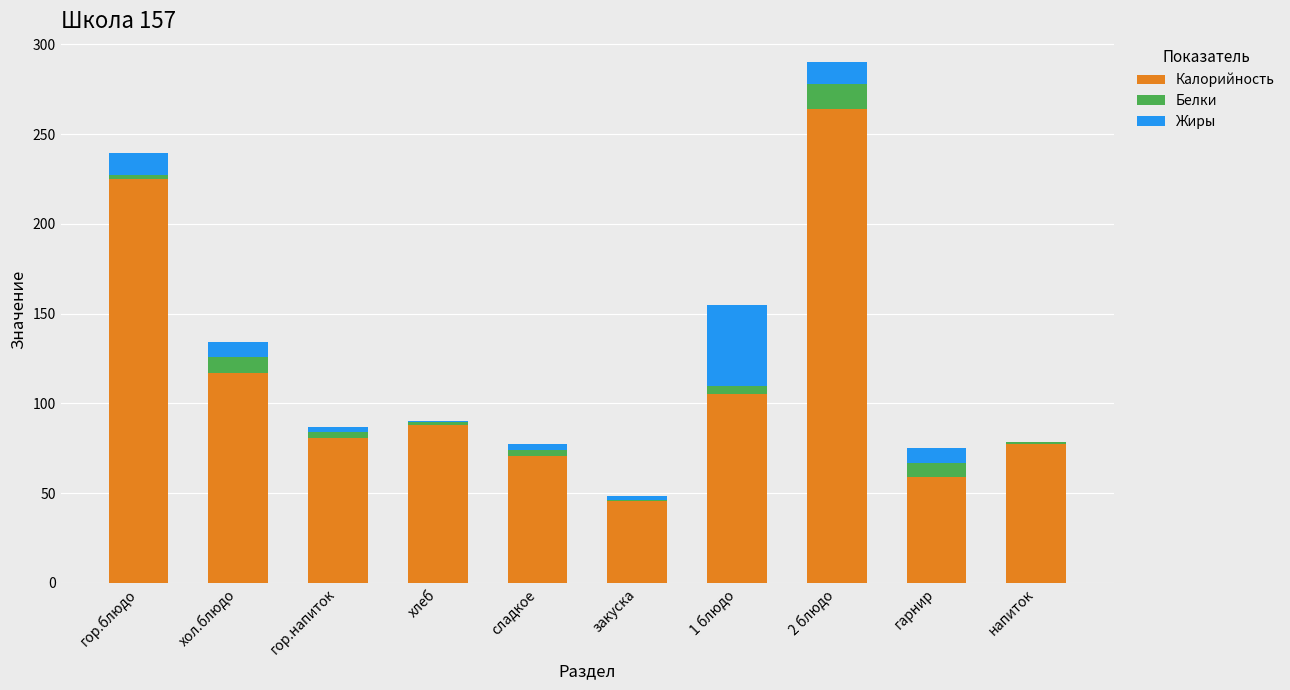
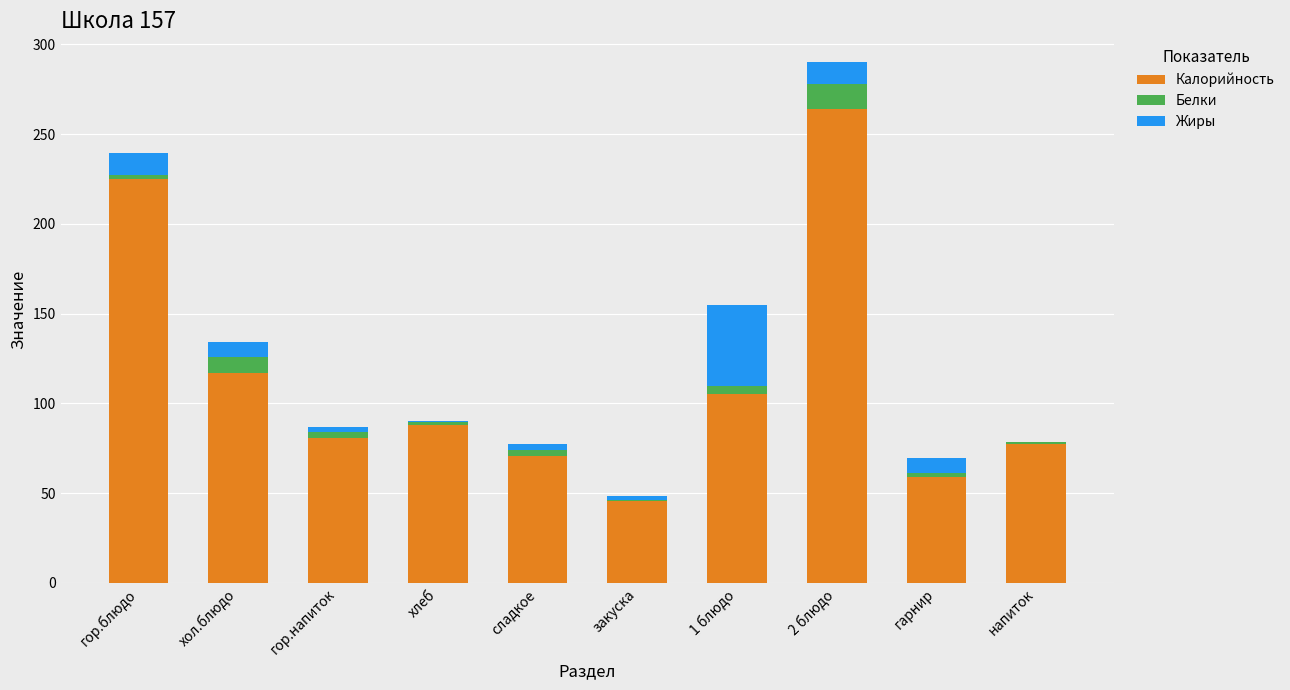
Белки, гарнир: 8 -> 3
